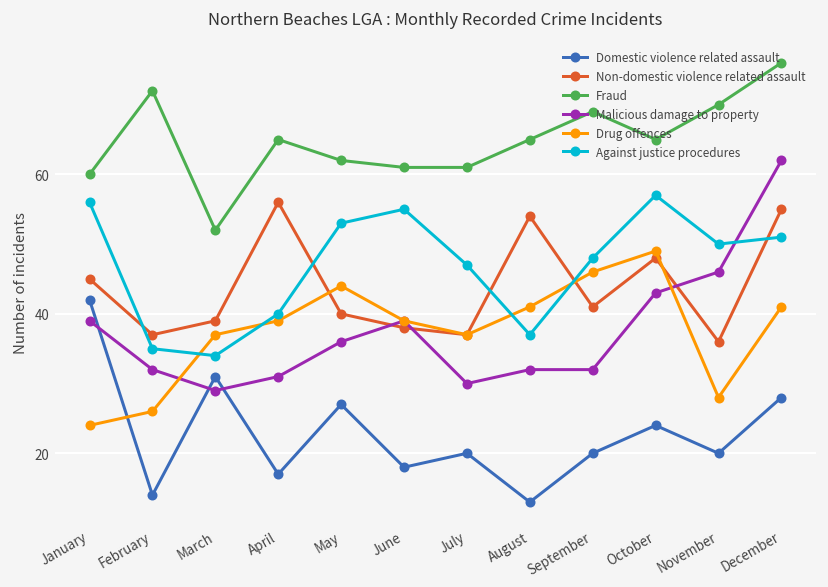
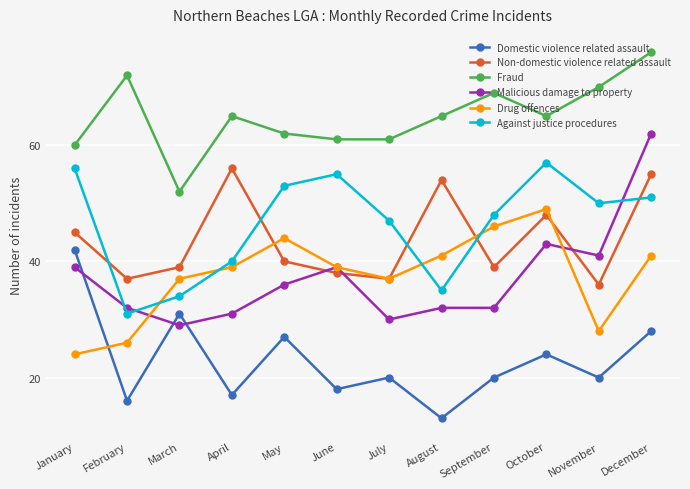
Domestic violence related assault, February: 14 -> 16
Against justice procedures, February: 35 -> 31
Against justice procedures, August: 37 -> 35
Non-domestic violence related assault, September: 41 -> 39
Malicious damage to property, November: 46 -> 41
